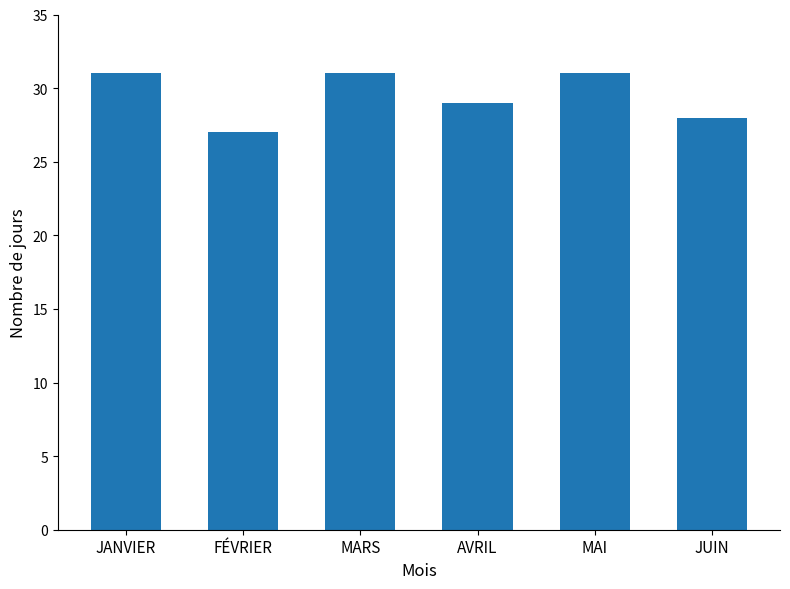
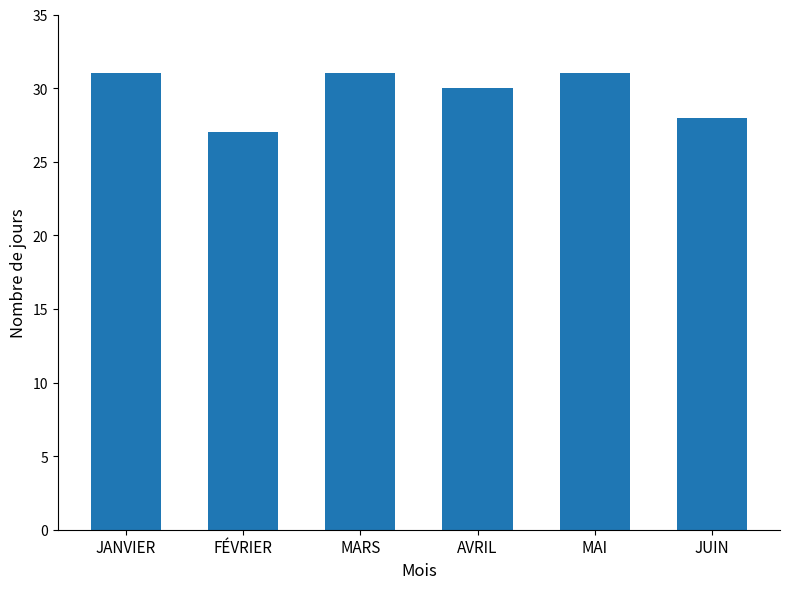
AVRIL: 29 -> 30
